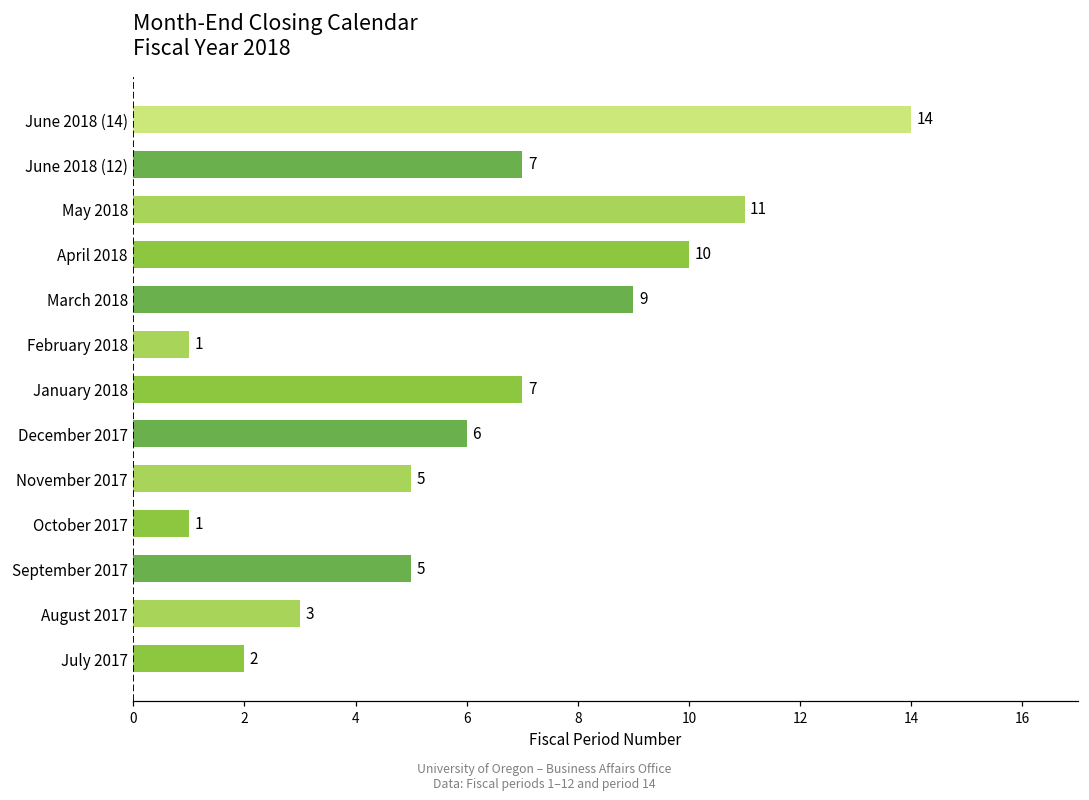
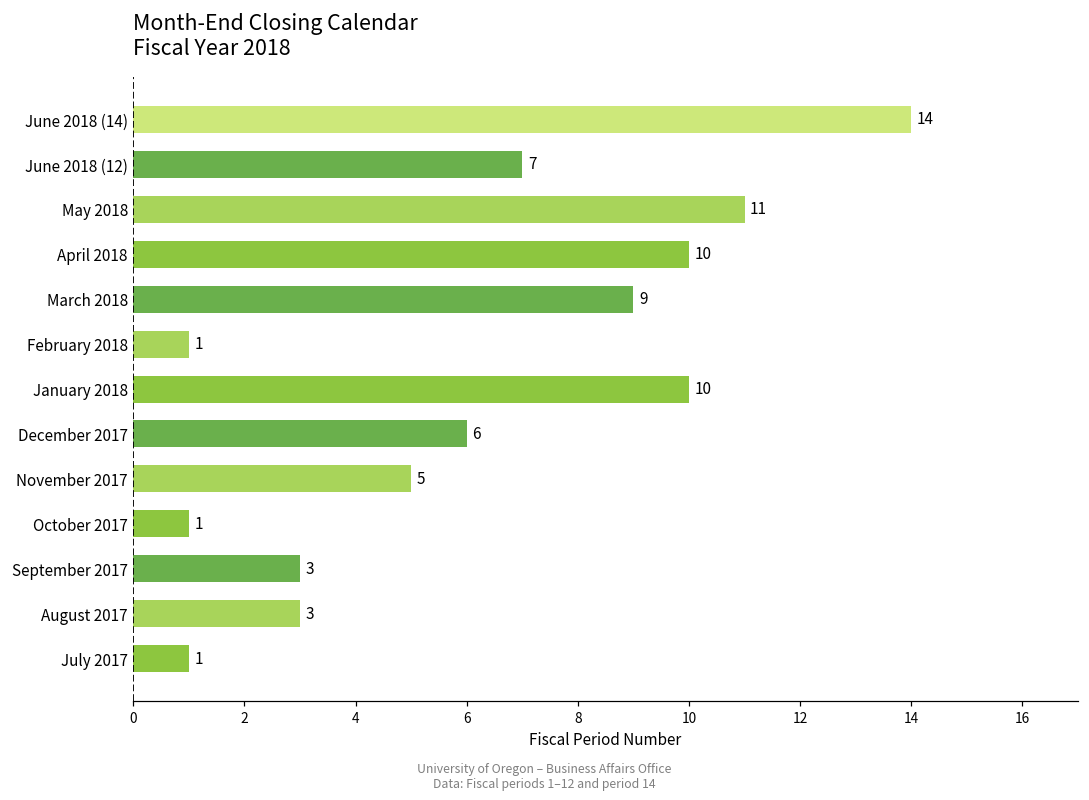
January 2018: 7 -> 10
September 2017: 5 -> 3
July 2017: 2 -> 1
